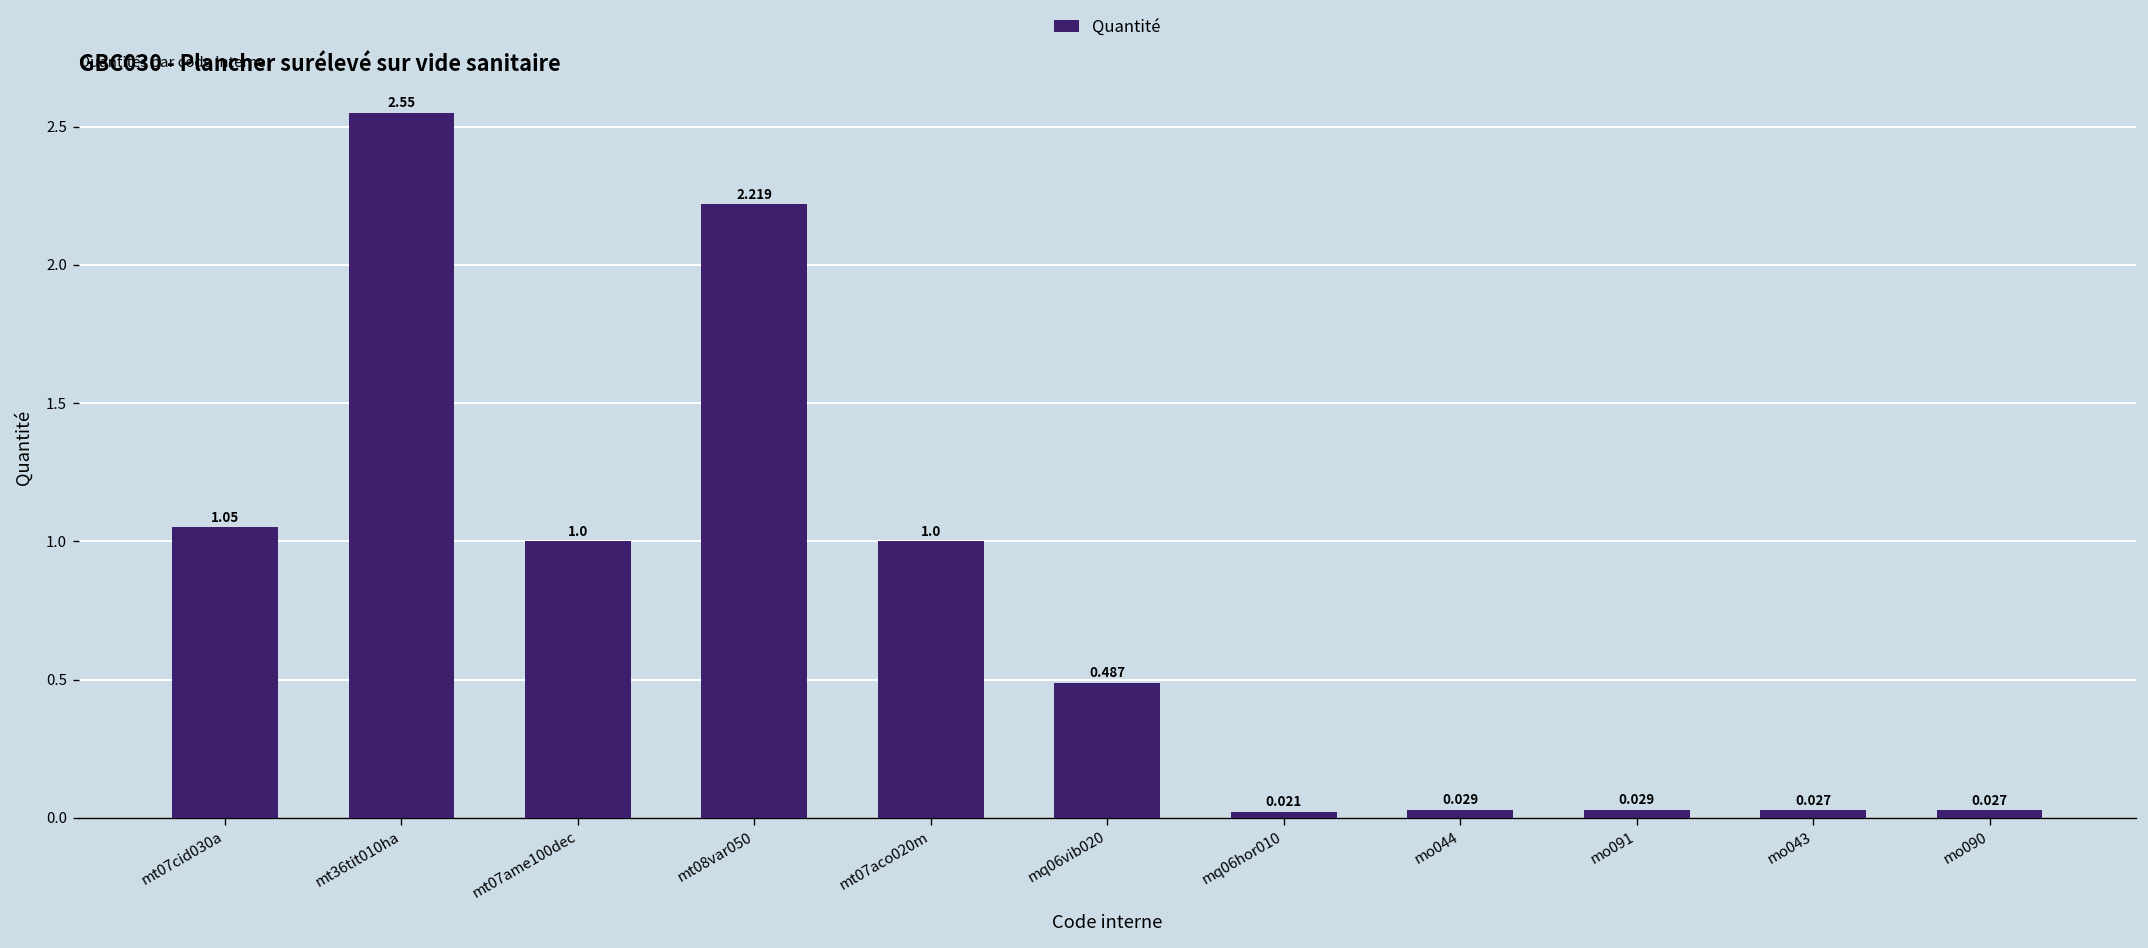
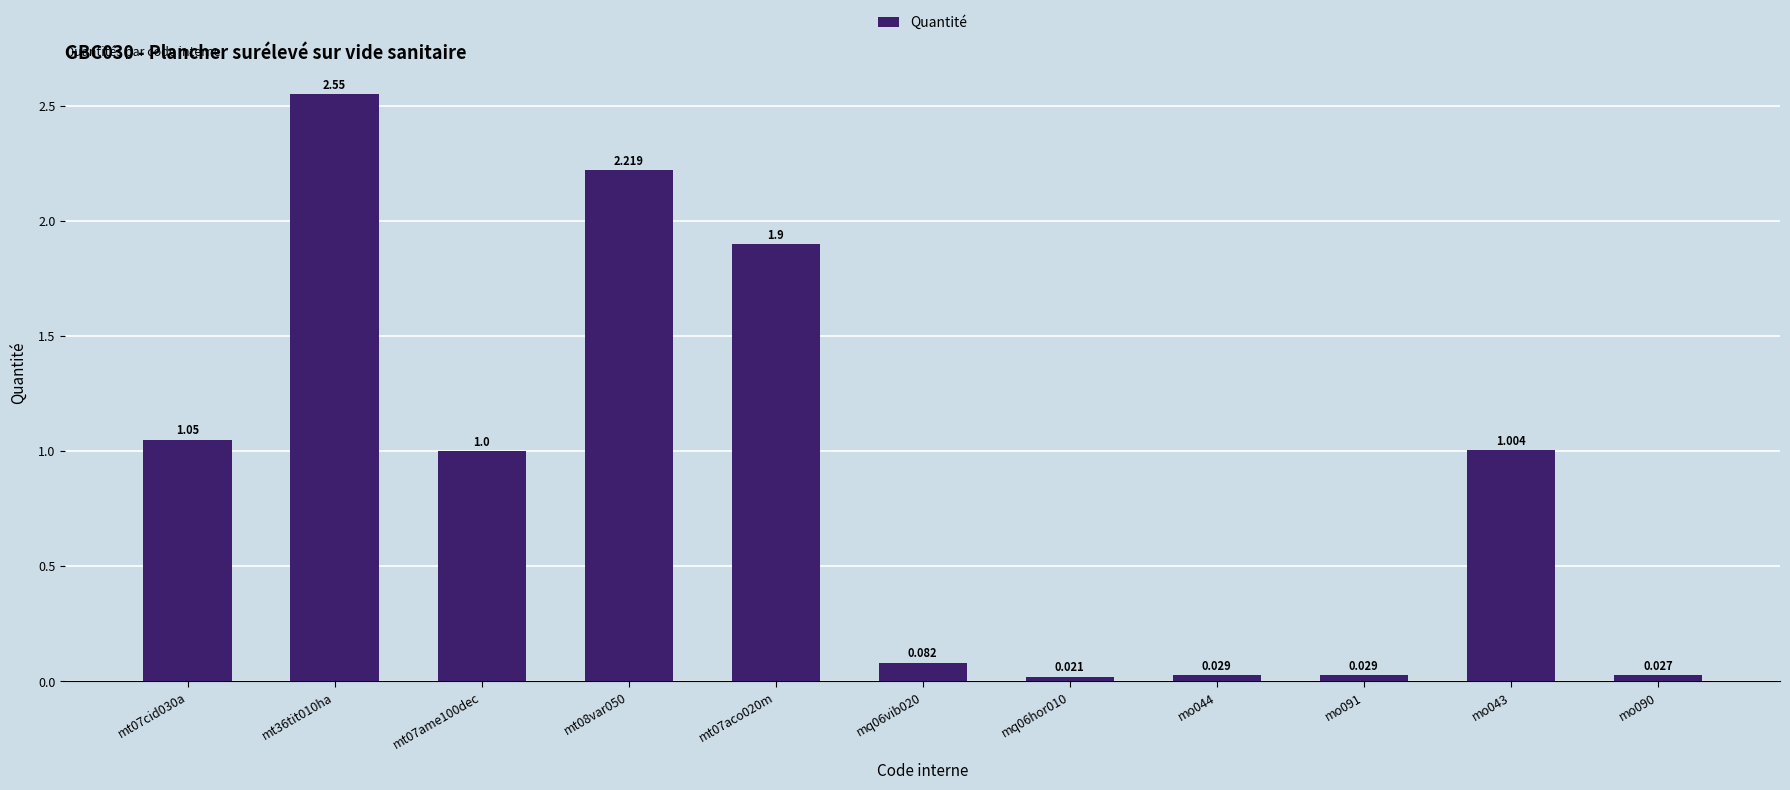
mt07aco020m: 1.0 -> 1.9
mq06vib020: 0.487 -> 0.082
mo043: 0.027 -> 1.004
